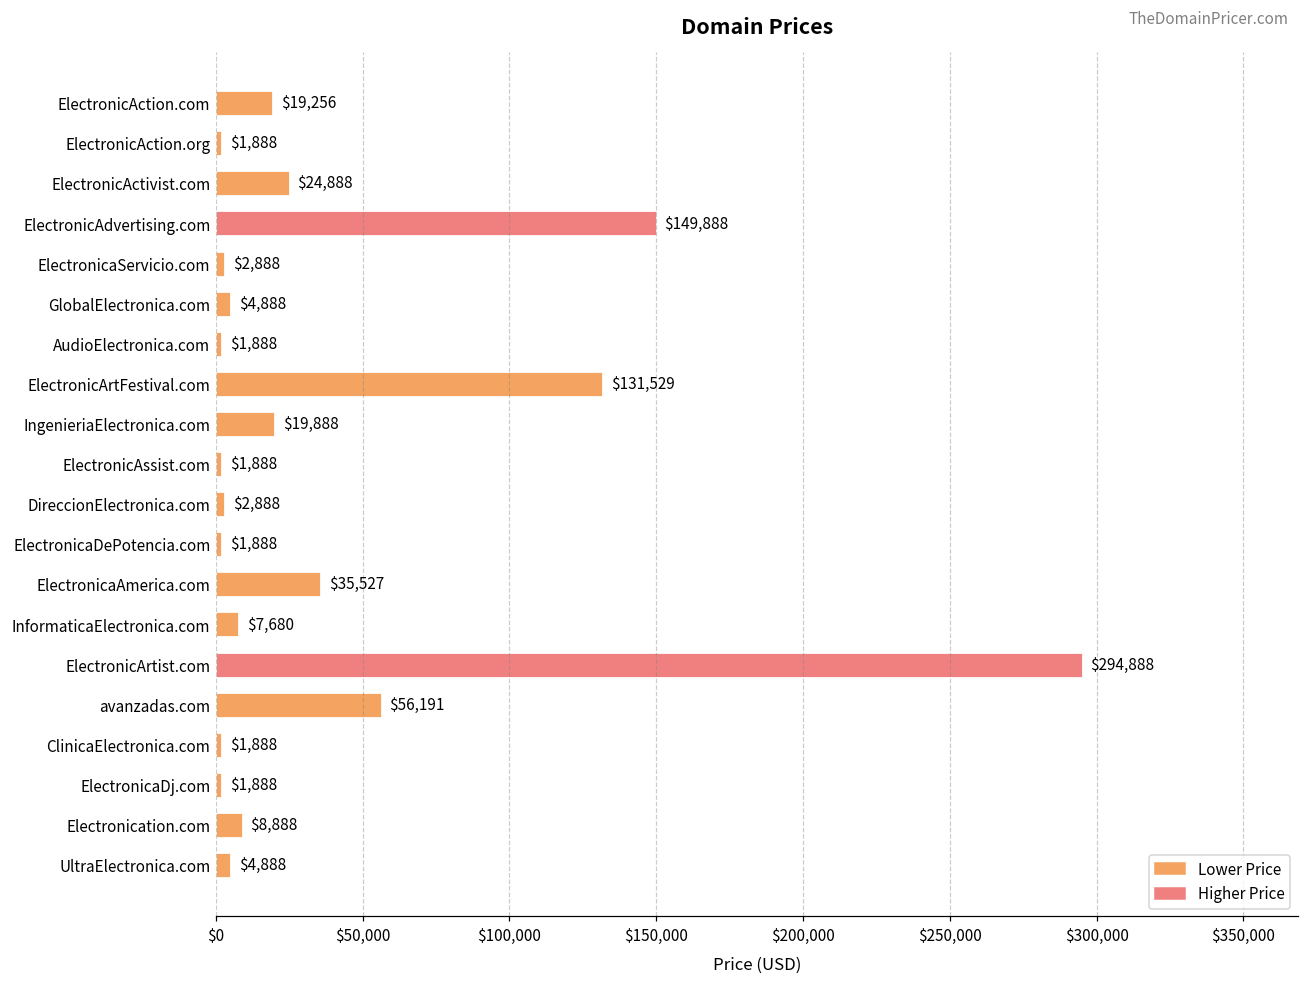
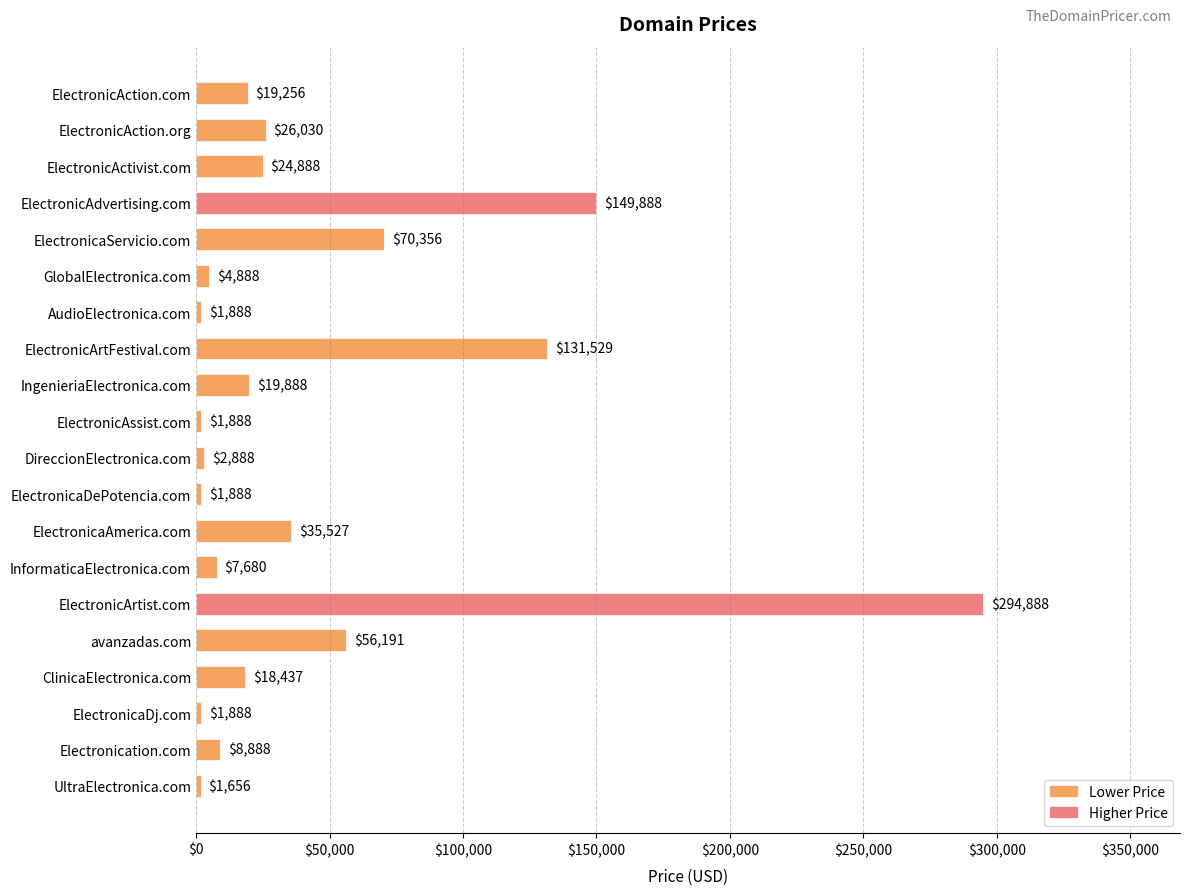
ElectronicAction.org: $1,888 -> $26,030
ElectronicaServicio.com: $2,888 -> $70,356
ClinicaElectronica.com: $1,888 -> $18,437
UltraElectronica.com: $4,888 -> $1,656
